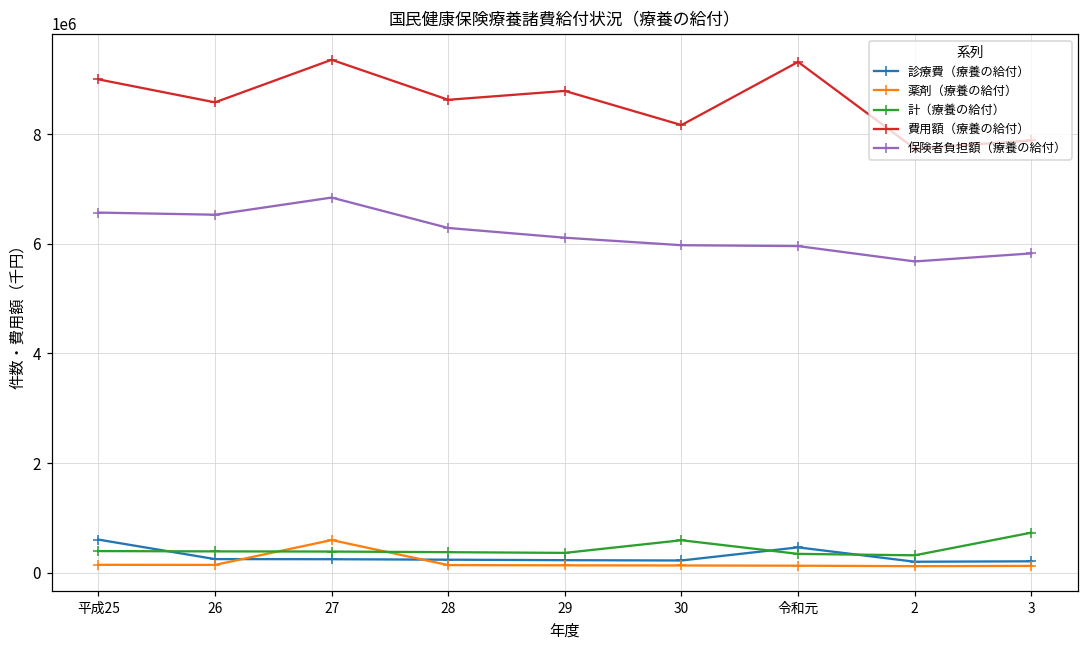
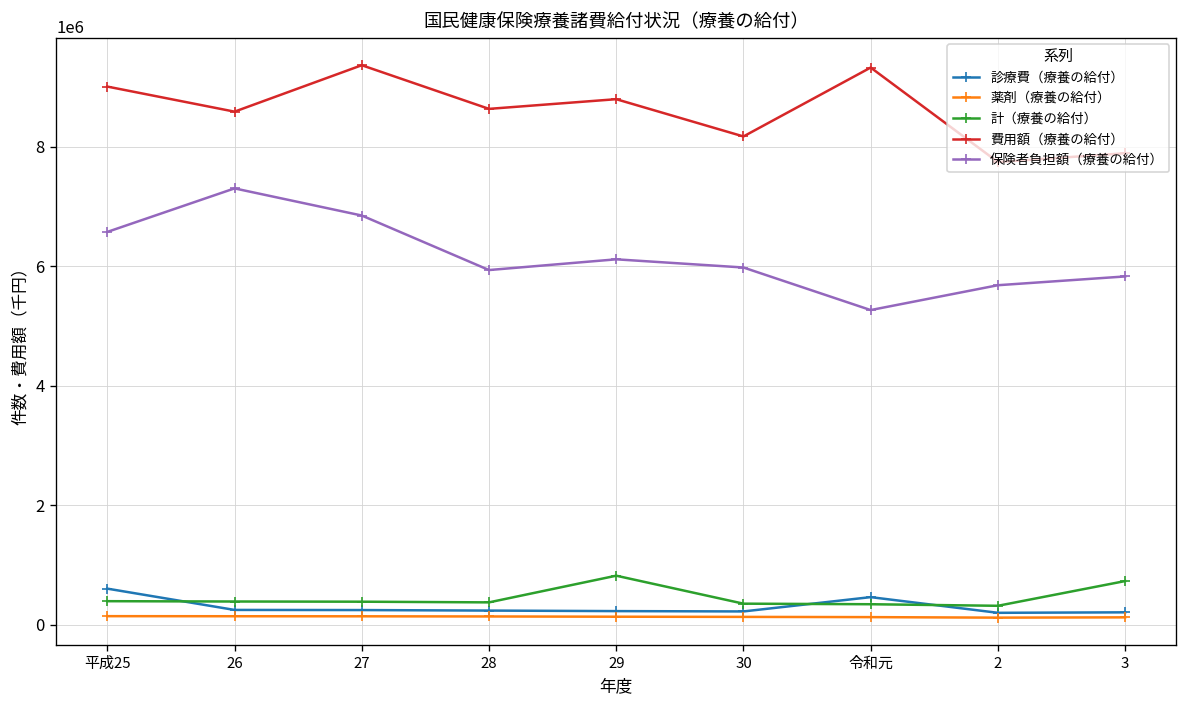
保険者負担額（療養の給付）, 26: 6500000 -> 7300000
薬剤（療養の給付）, 27: 600000 -> 100000
保険者負担額（療養の給付）, 28: 6300000 -> 5900000
計（療養の給付）, 29: 400000 -> 800000
計（療養の給付）, 30: 600000 -> 400000
保険者負担額（療養の給付）, 令和元: 6000000 -> 5300000
